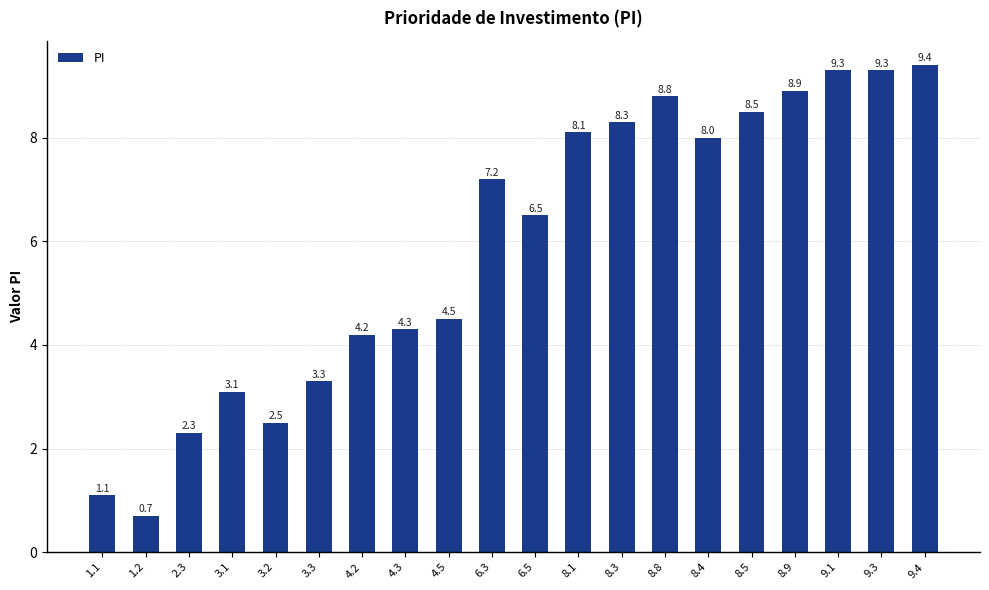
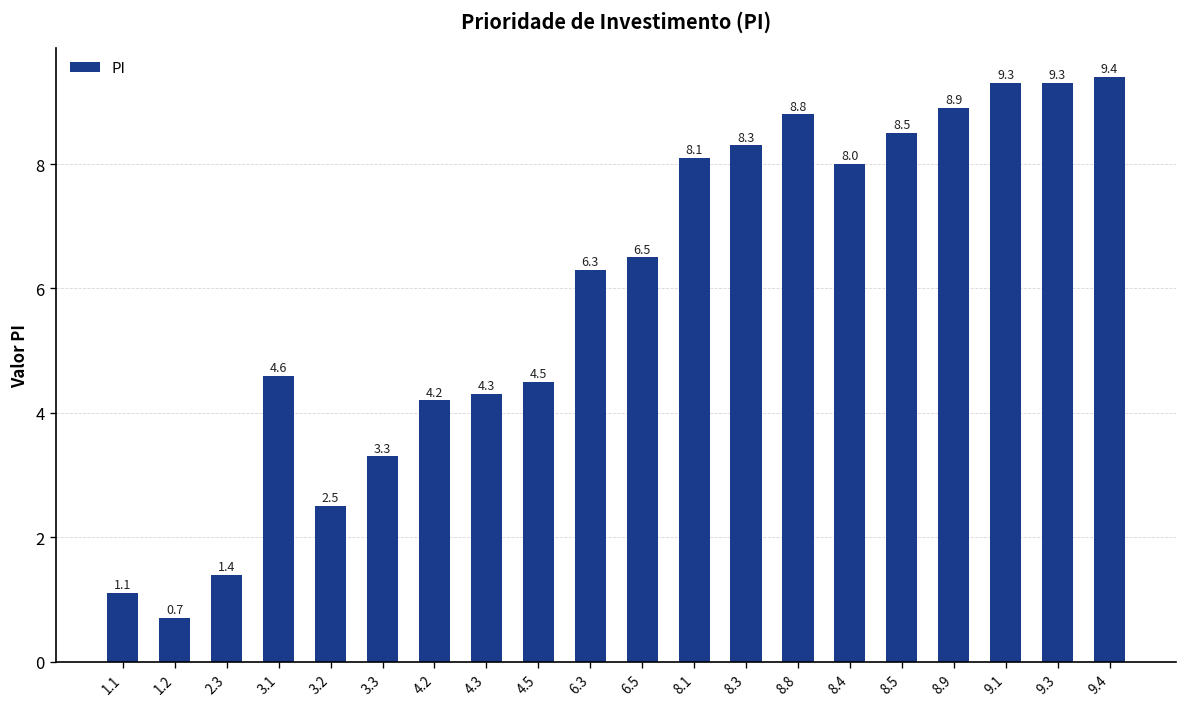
2.3: 2.3 -> 1.4
3.1: 3.1 -> 4.6
6.3: 7.2 -> 6.3
